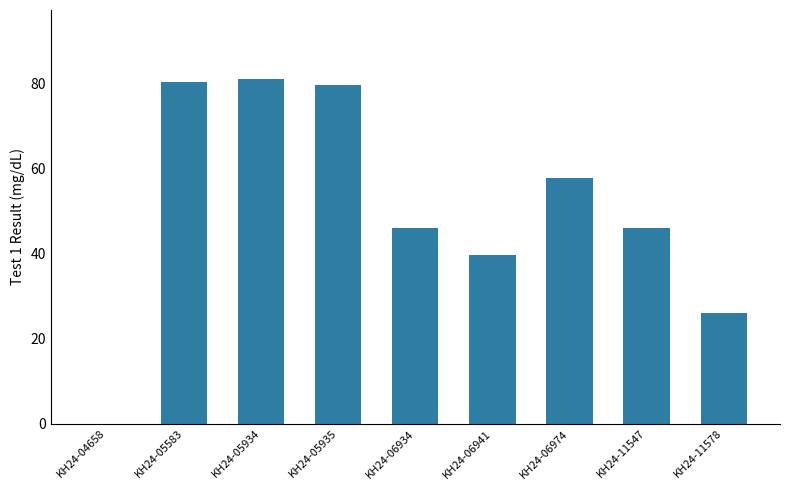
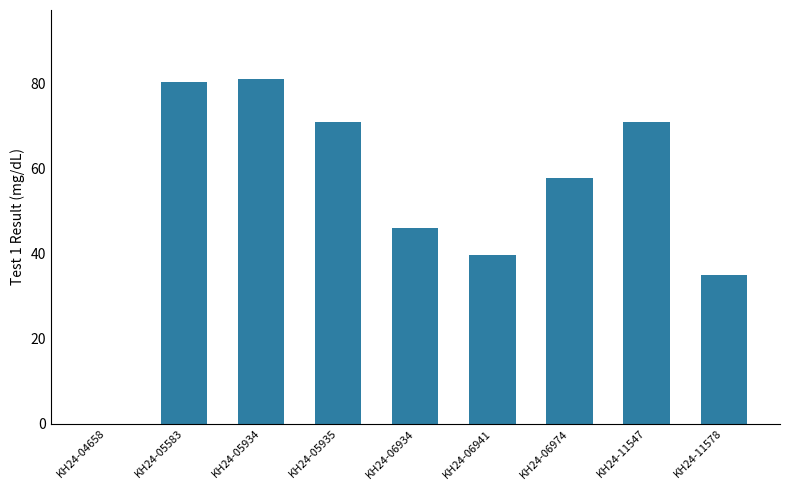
KH24-05935: 80 -> 71
KH24-11547: 46 -> 71
KH24-11578: 26 -> 35
